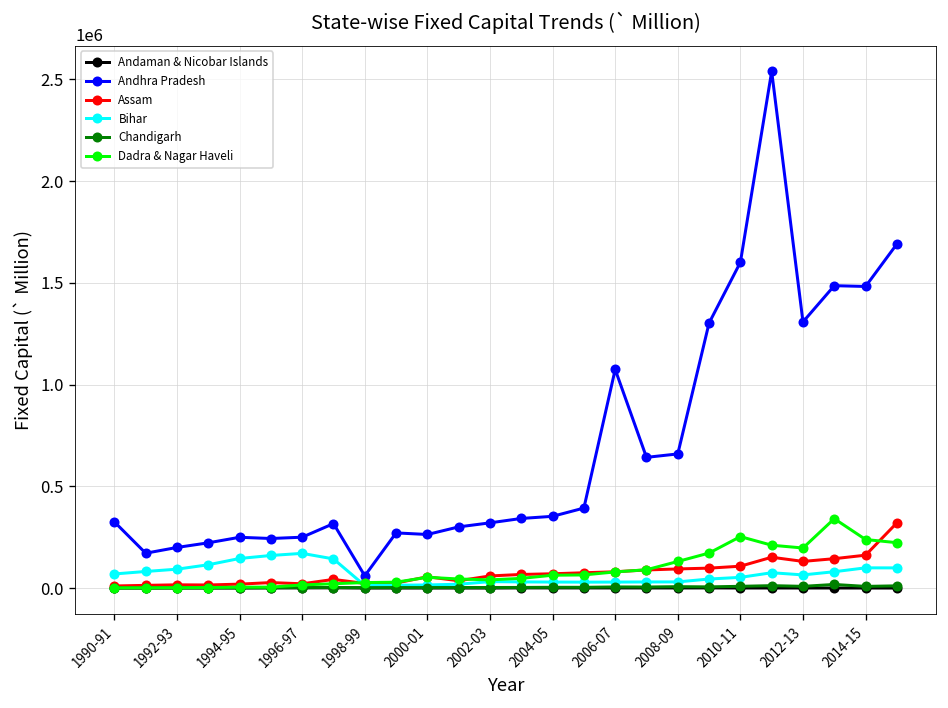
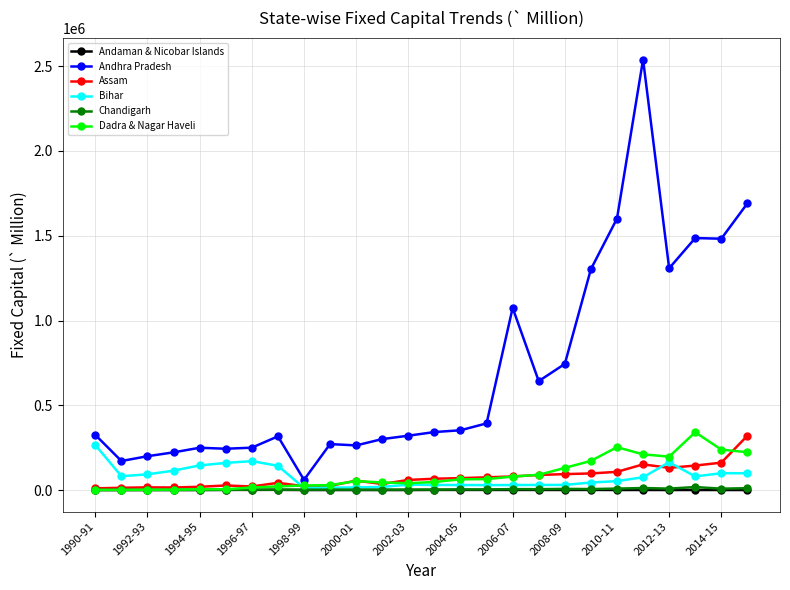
Bihar, 1990-91: 70000 -> 270000
Andhra Pradesh, 2008-09: 660000 -> 740000
Bihar, 2012-13: 60000 -> 160000
